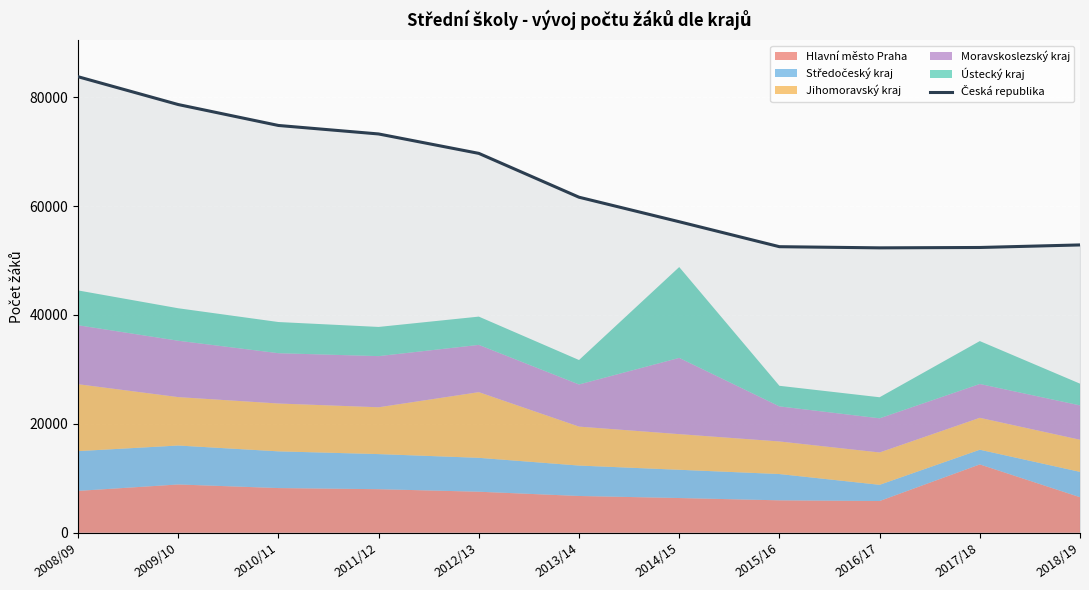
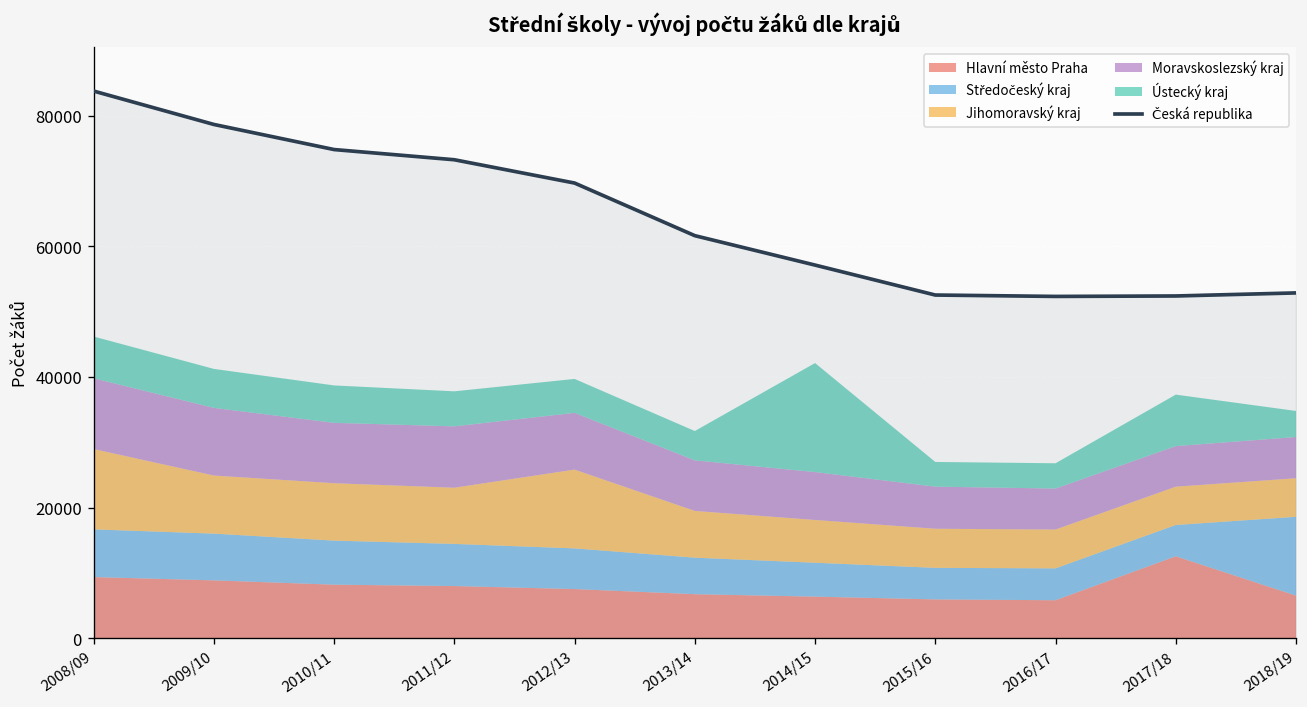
Hlavní město Praha, 2008/09: 8000 -> 9000
Moravskoslezský kraj, 2014/15: 14000 -> 7000
Středočeský kraj, 2016/17: 3000 -> 5000
Středočeský kraj, 2017/18: 3000 -> 5000
Středočeský kraj, 2018/19: 5000 -> 12000
